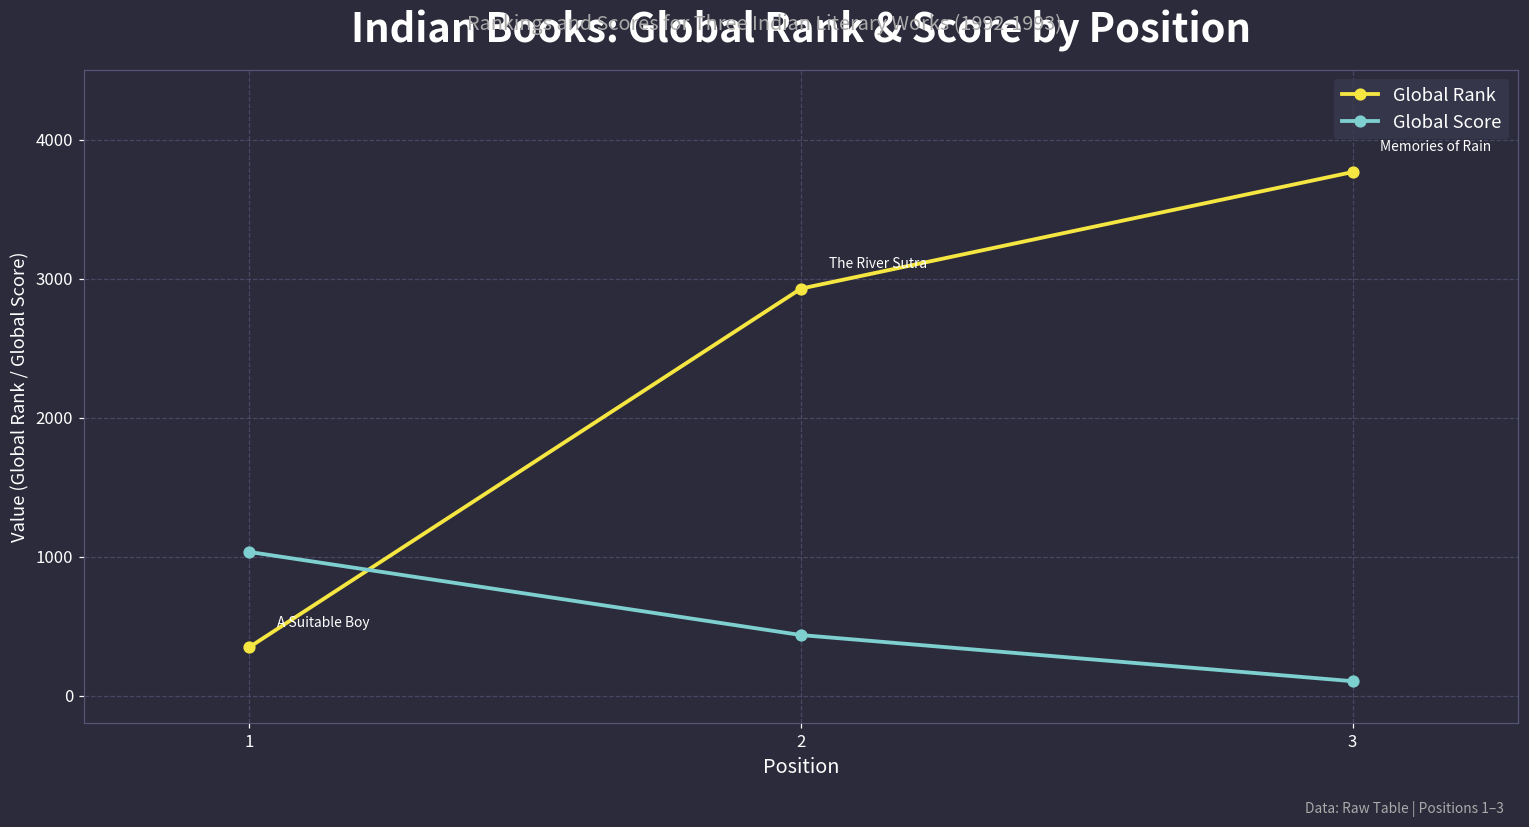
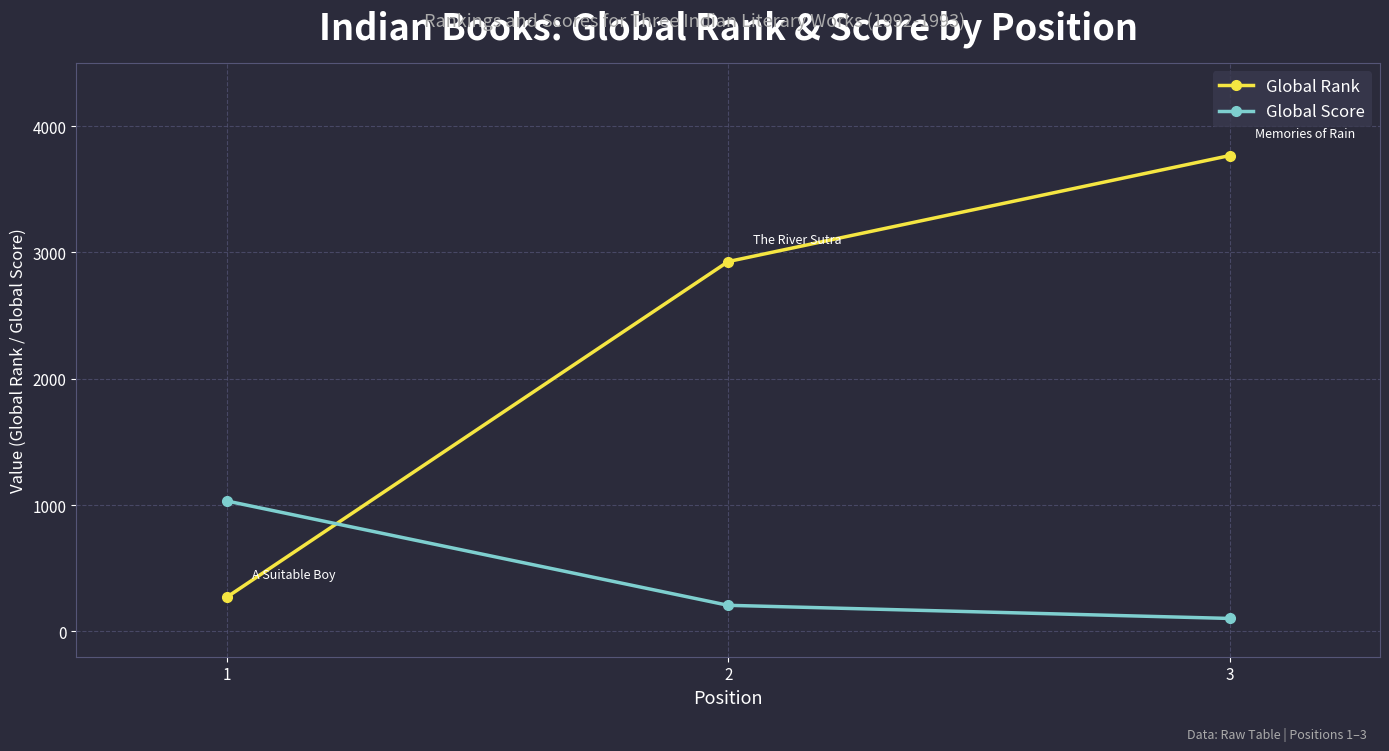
Global Rank, 1: 350 -> 270
Global Score, 2: 440 -> 210
